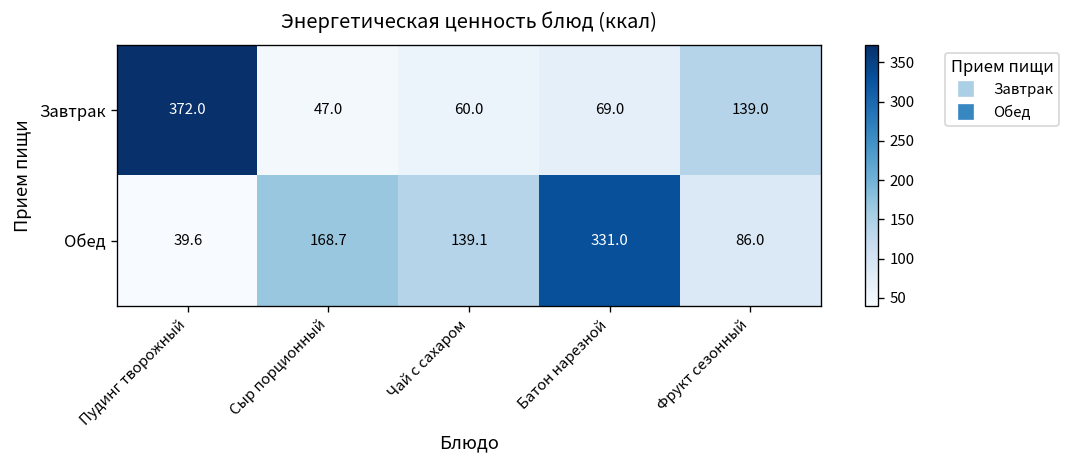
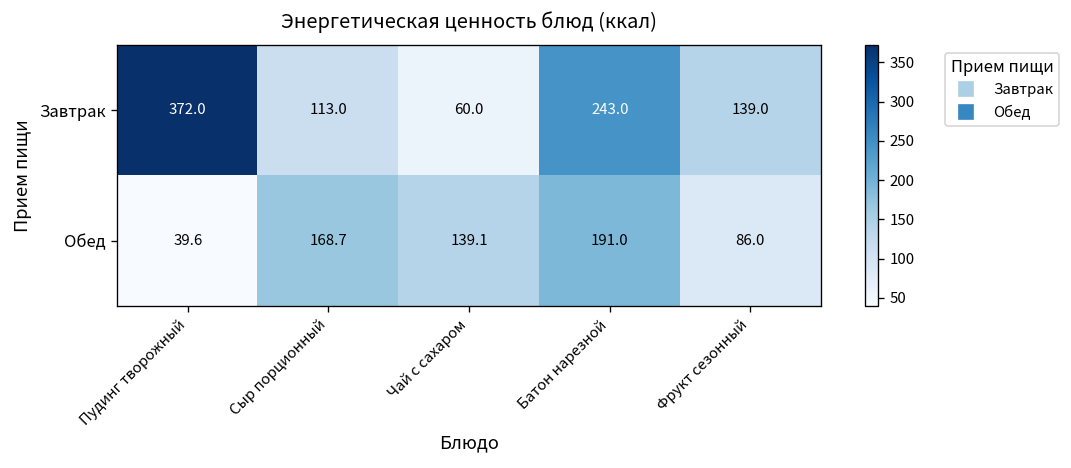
Завтрак, Сыр порционный: 47.0 -> 113.0
Завтрак, Батон нарезной: 69.0 -> 243.0
Обед, Батон нарезной: 331.0 -> 191.0
